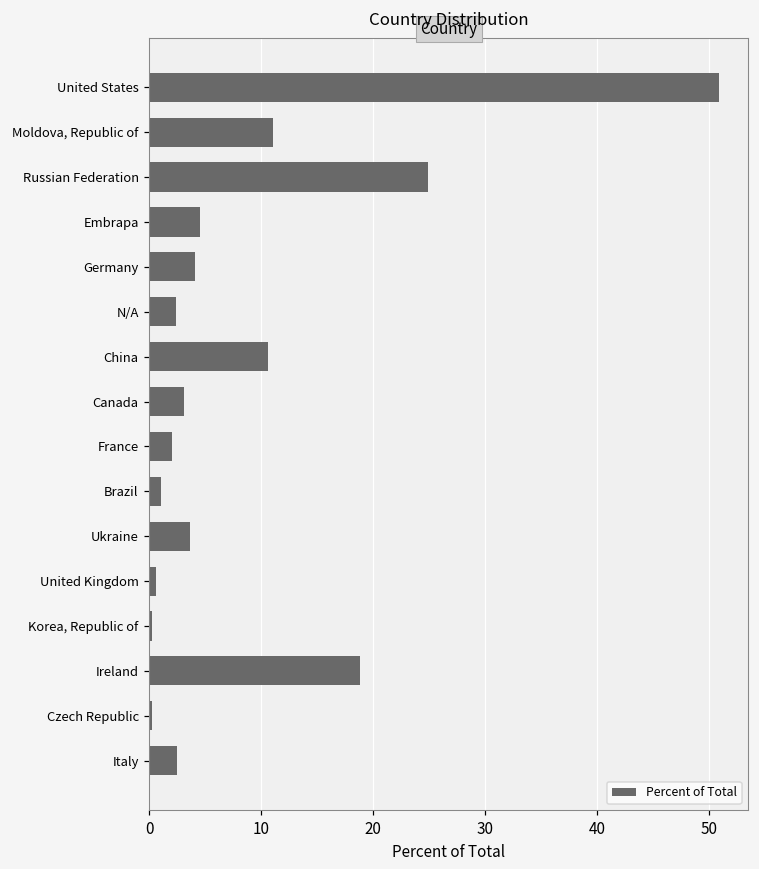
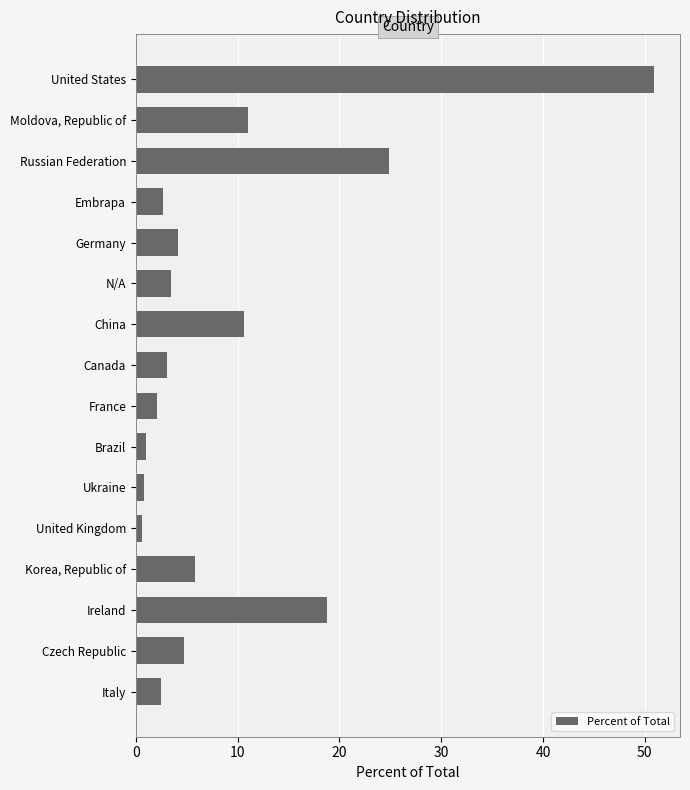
Embrapa: 4.5 -> 2.6
N/A: 2.3 -> 3.5
Ukraine: 3.6 -> 0.8
Korea, Republic of: 0.2 -> 5.9
Czech Republic: 0.2 -> 4.8
